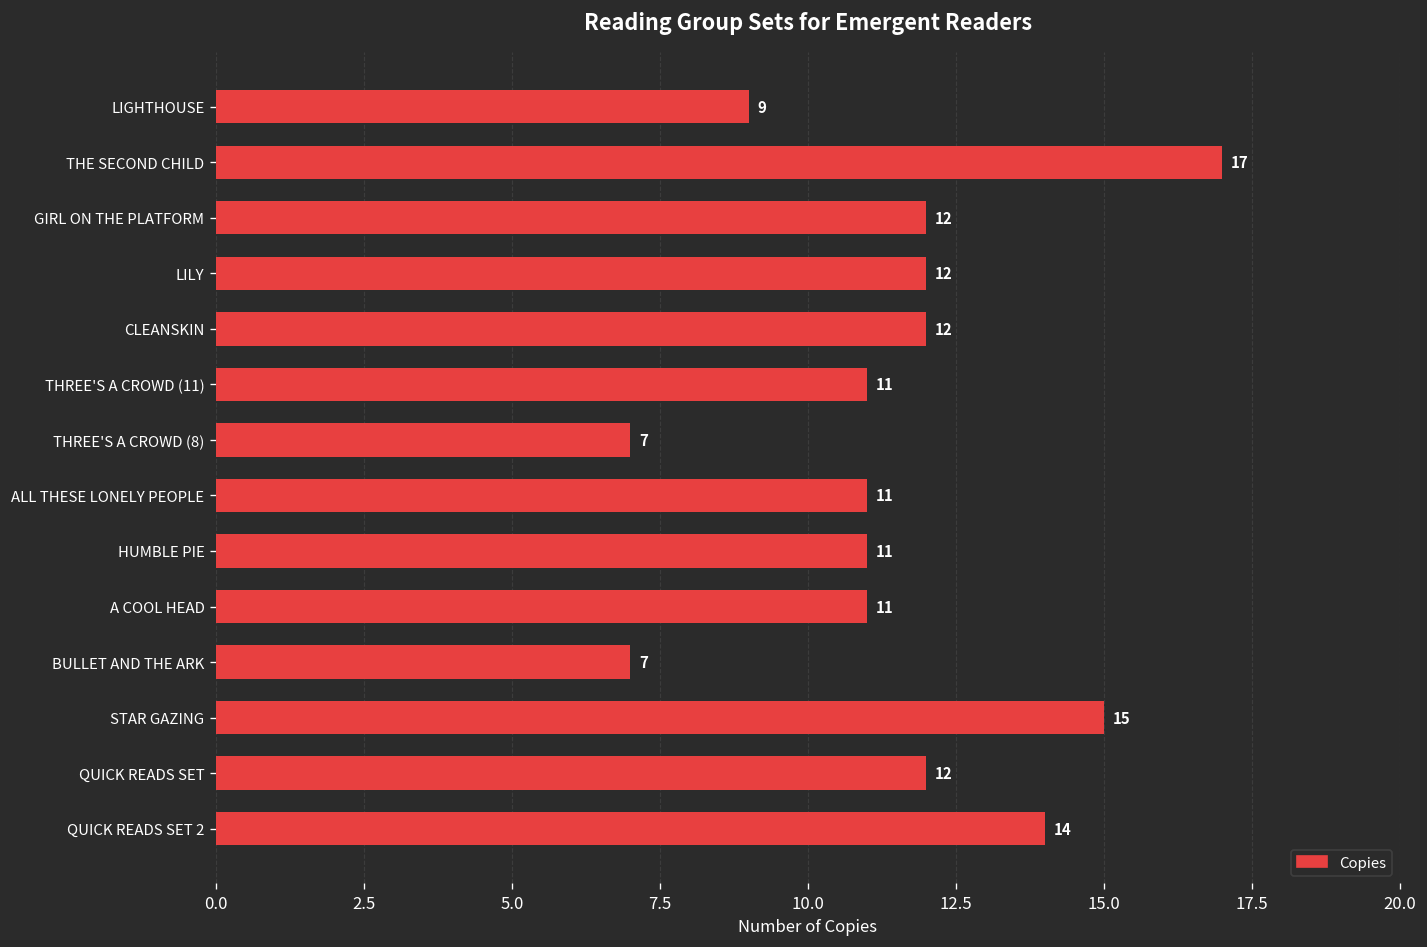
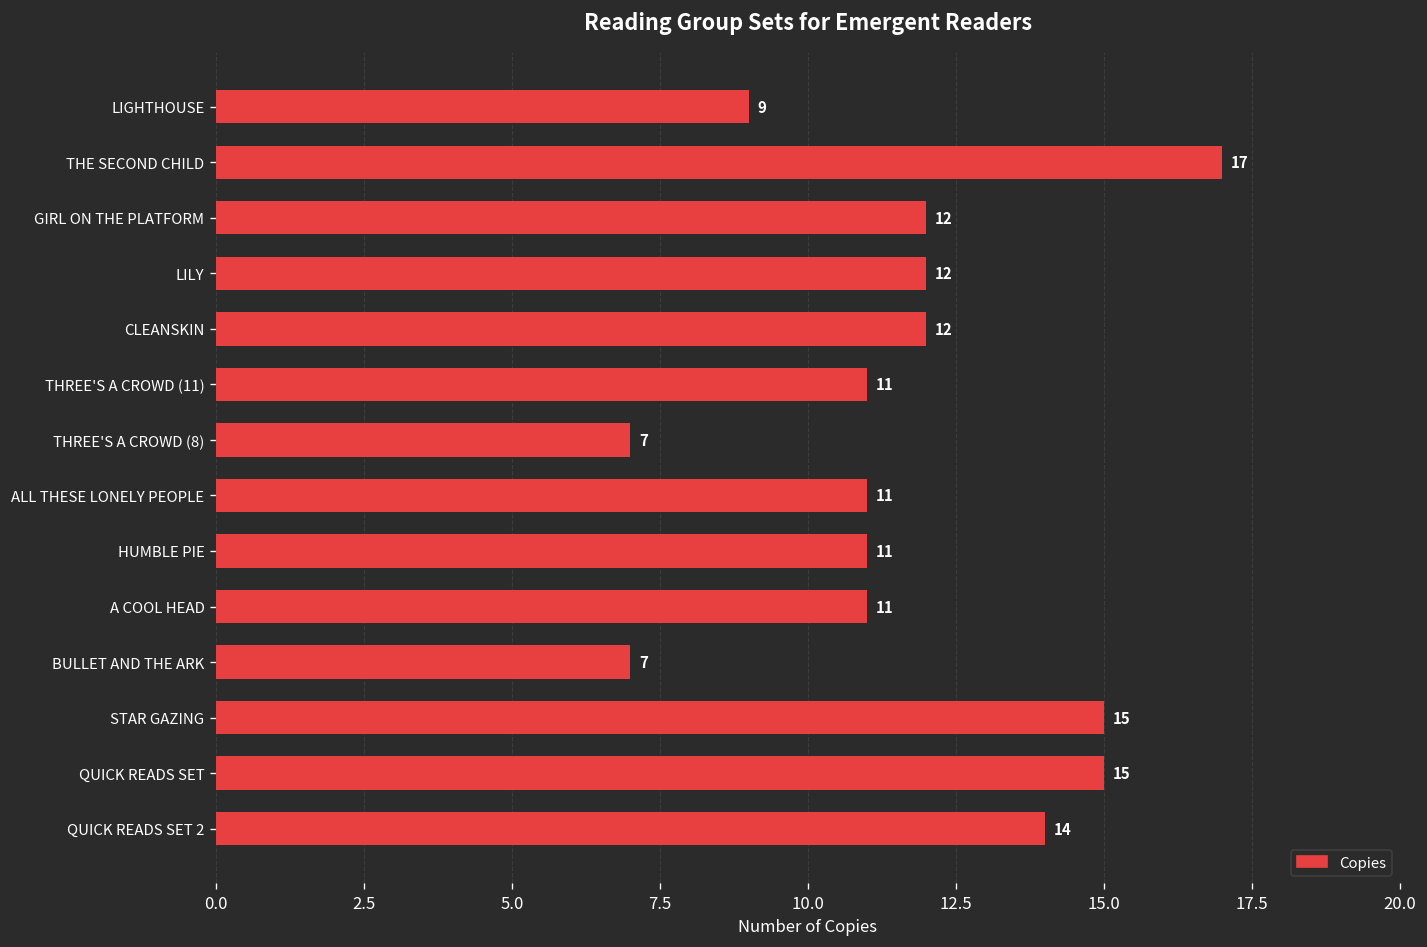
QUICK READS SET: 12 -> 15
